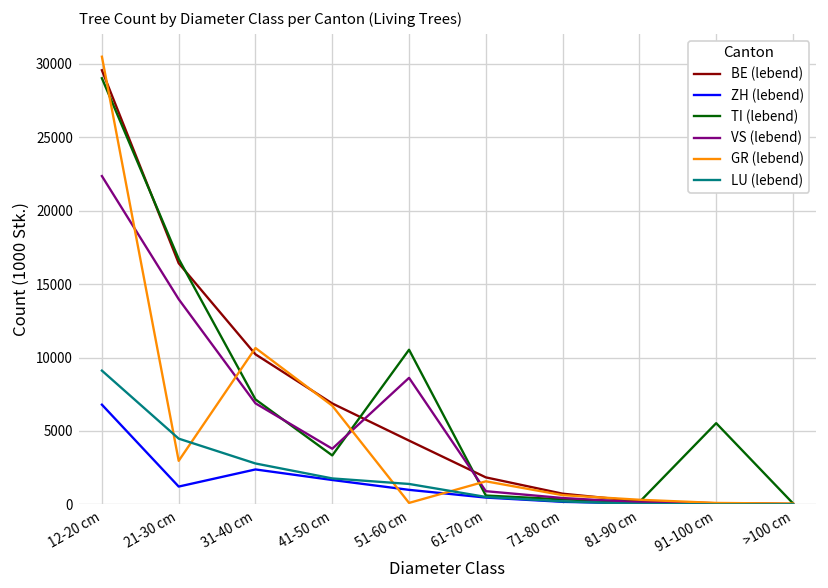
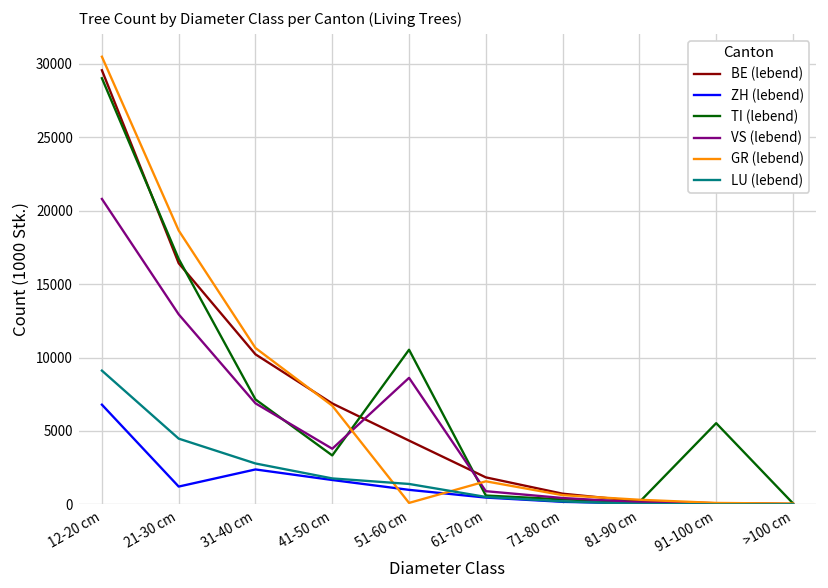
VS (lebend), 12-20 cm: 22400 -> 20800
VS (lebend), 21-30 cm: 14000 -> 12900
GR (lebend), 21-30 cm: 3000 -> 18600
